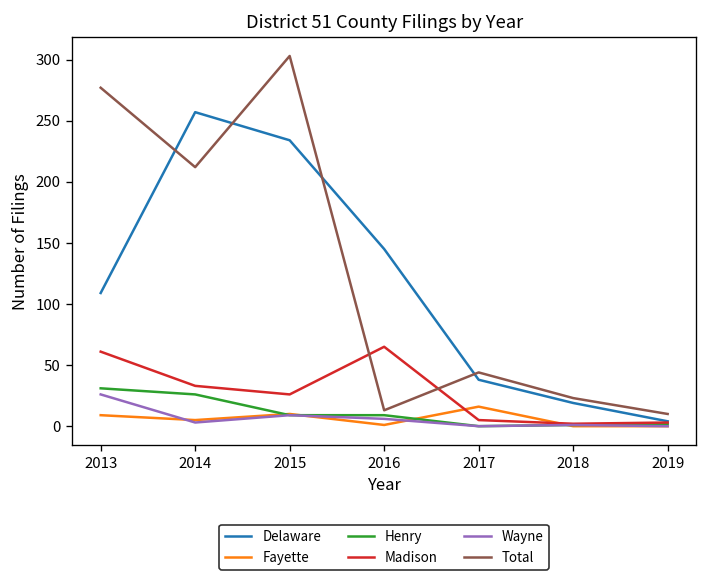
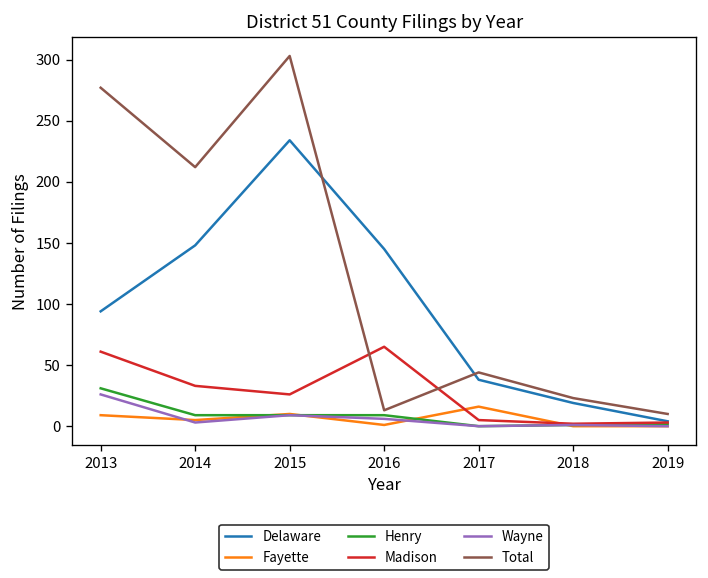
Delaware, 2013: 109 -> 94
Delaware, 2014: 257 -> 148
Henry, 2014: 26 -> 9
